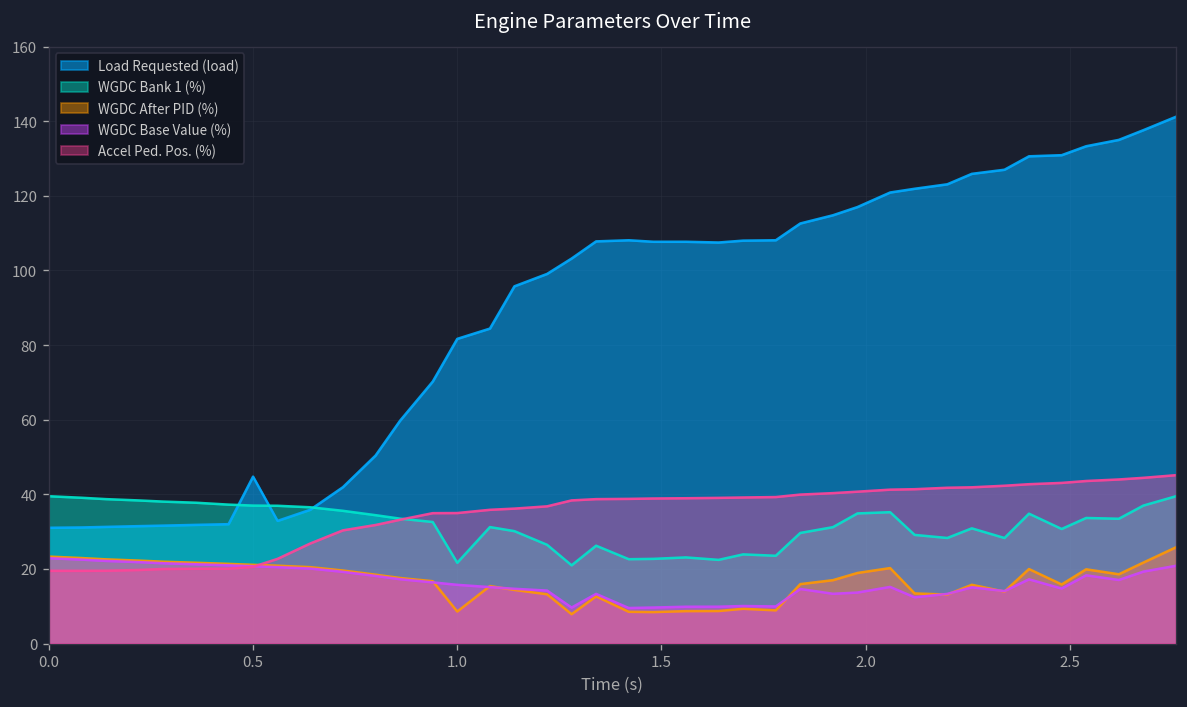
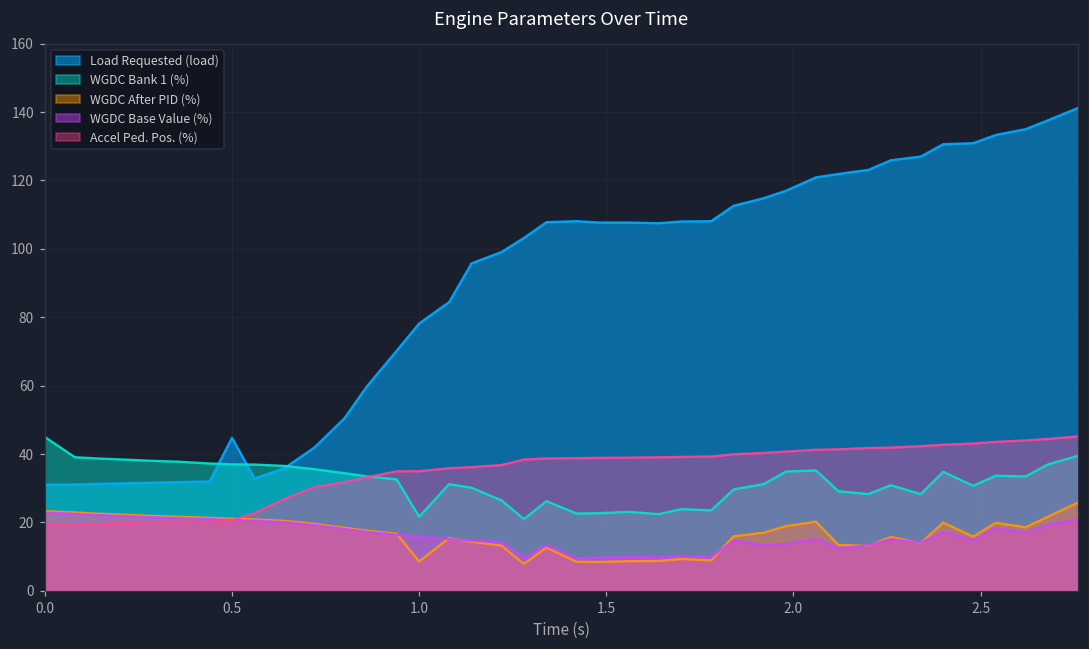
WGDC Bank 1 (%), 0.0: 40 -> 45
Load Requested (load), 1.0: 82 -> 78
